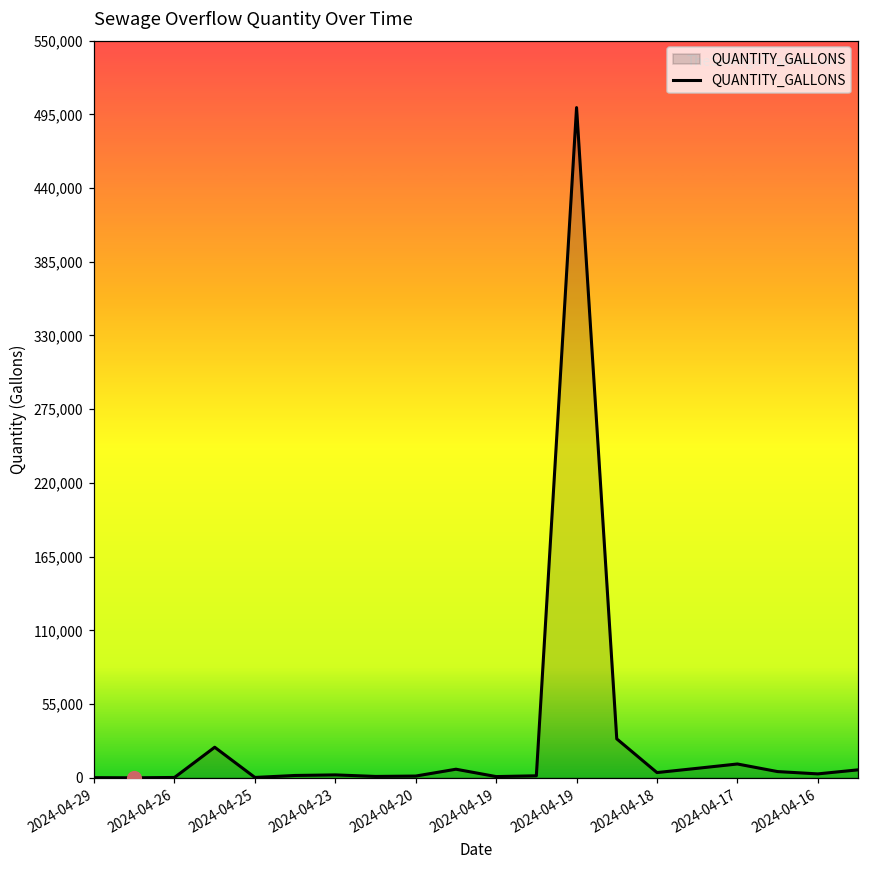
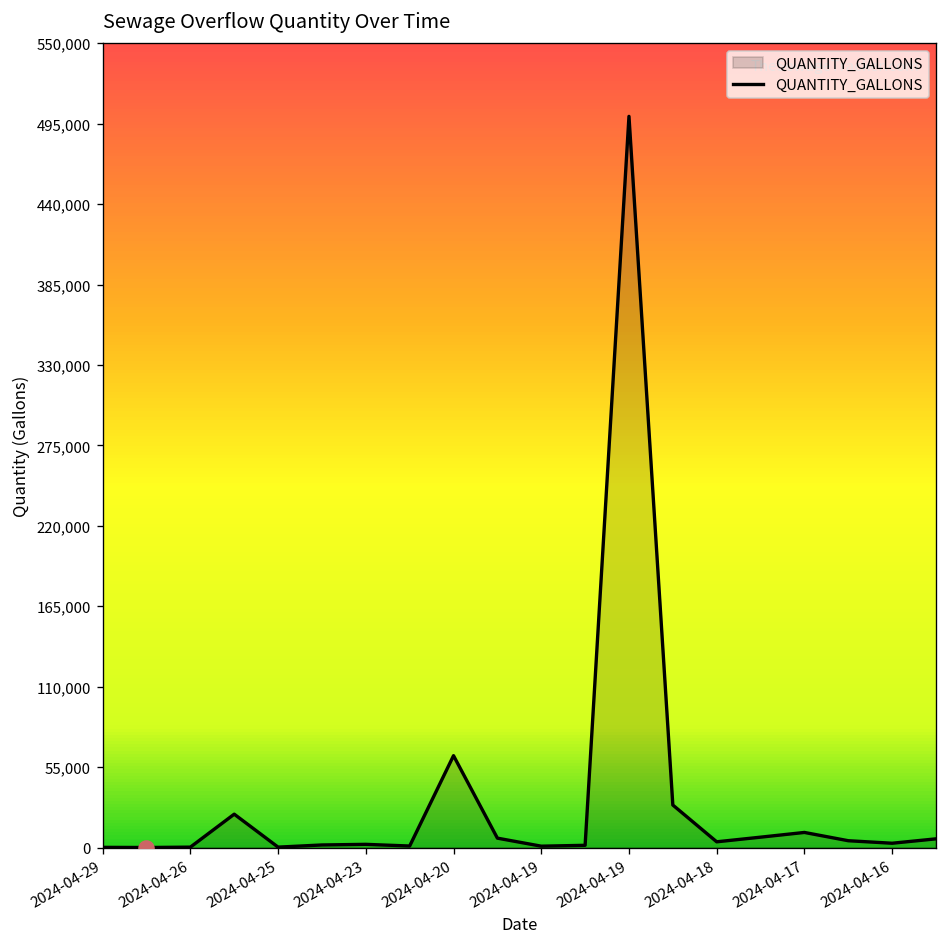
QUANTITY_GALLONS, 2024-04-20: 1,000 -> 63,000
